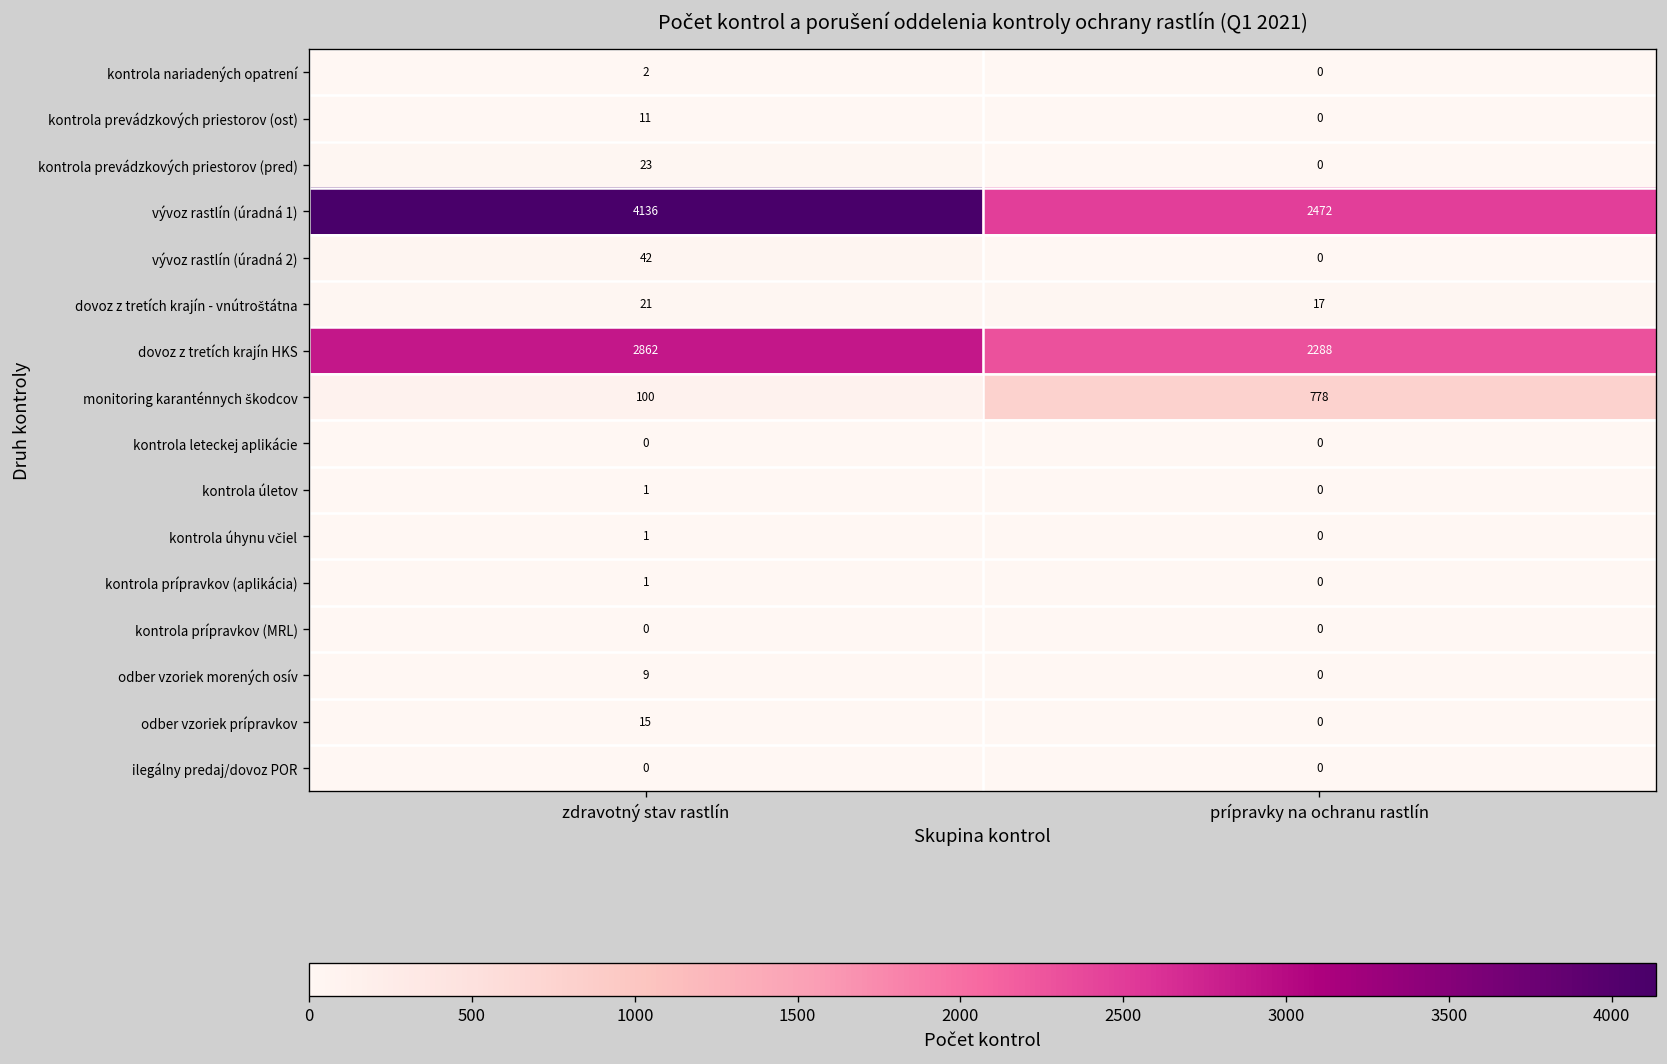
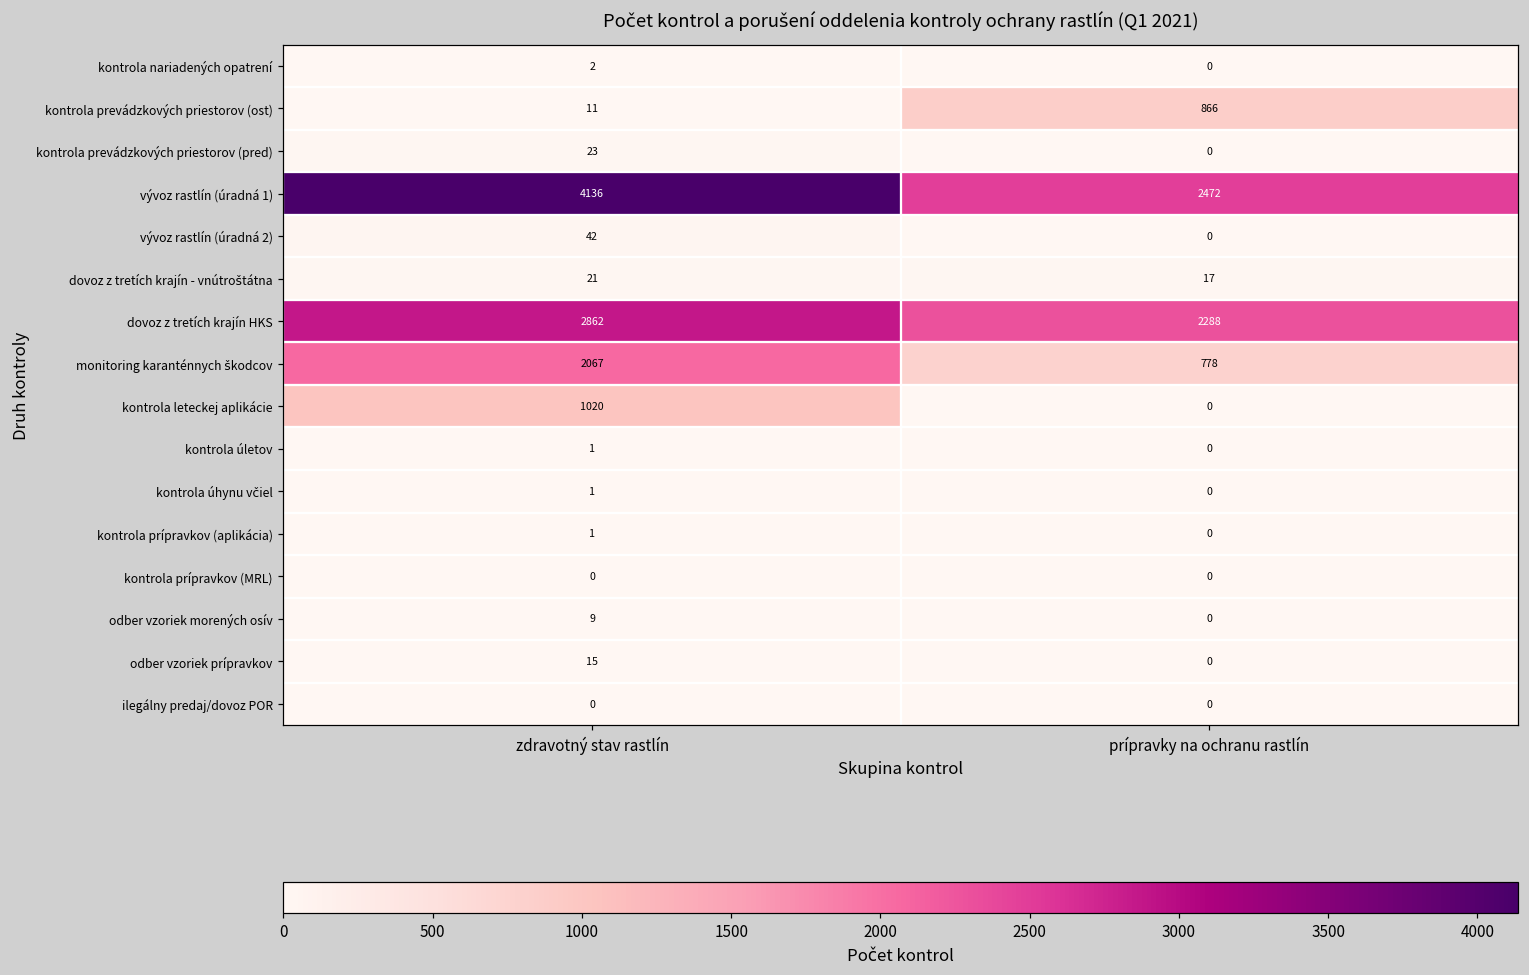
kontrola prevádzkových priestorov (ost), prípravky na ochranu rastlín: 0 -> 866
monitoring karanténnych škodcov, zdravotný stav rastlín: 100 -> 2067
kontrola leteckej aplikácie, zdravotný stav rastlín: 0 -> 1020
